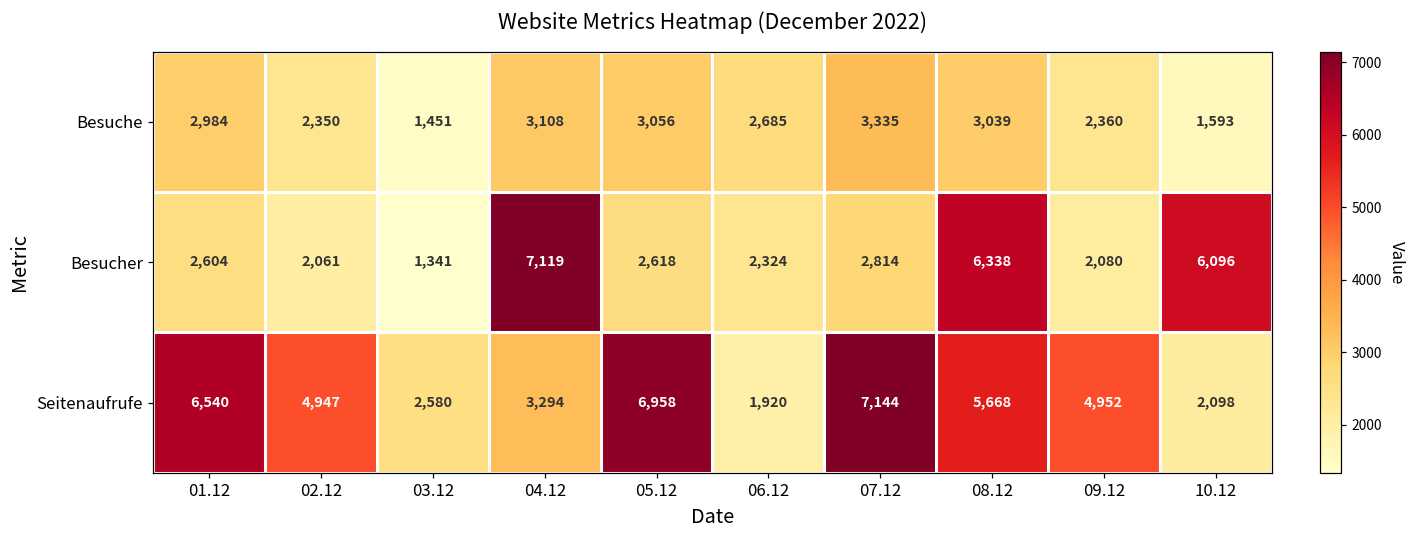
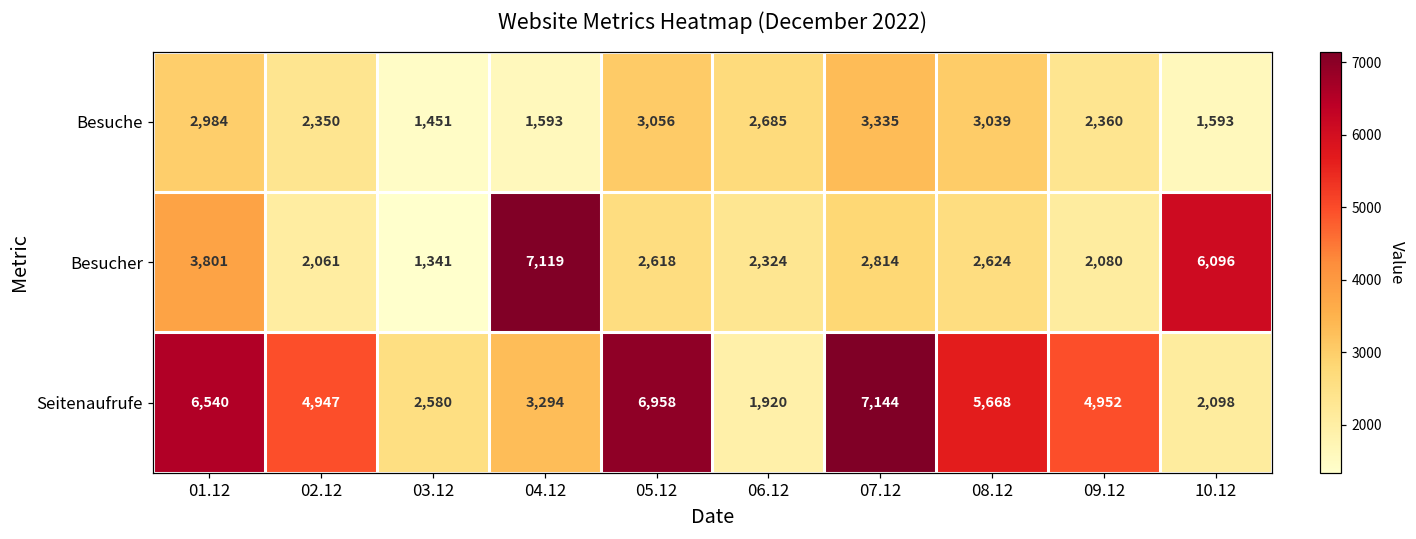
Besuche, 04.12: 3,108 -> 1,593
Besucher, 01.12: 2,604 -> 3,801
Besucher, 08.12: 6,338 -> 2,624
